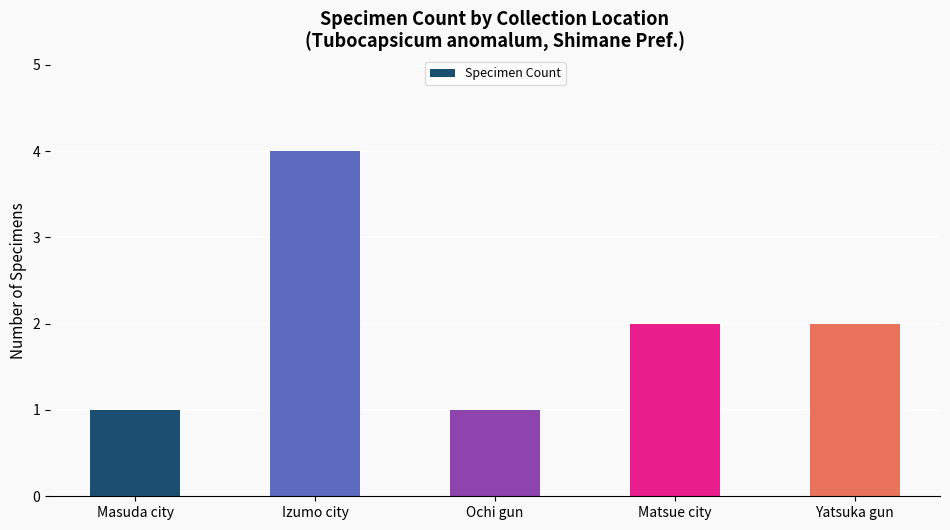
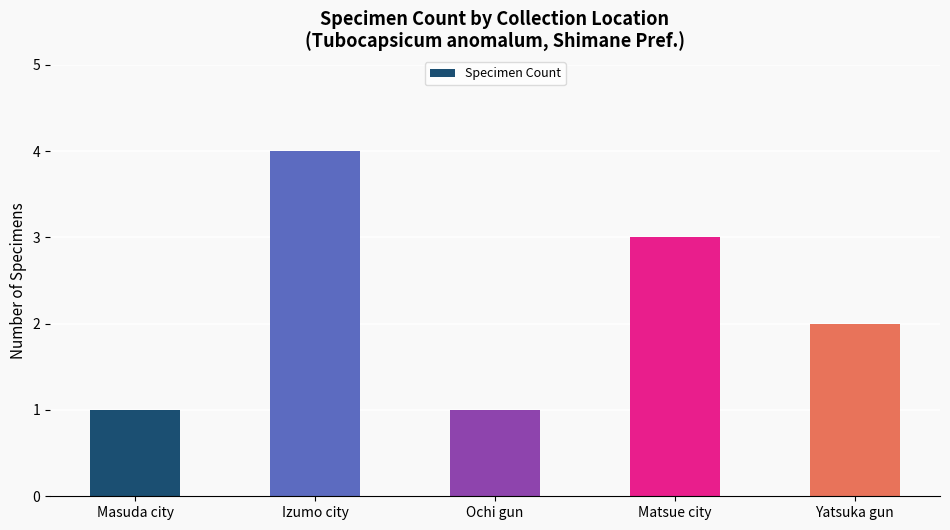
Matsue city: 2 -> 3
